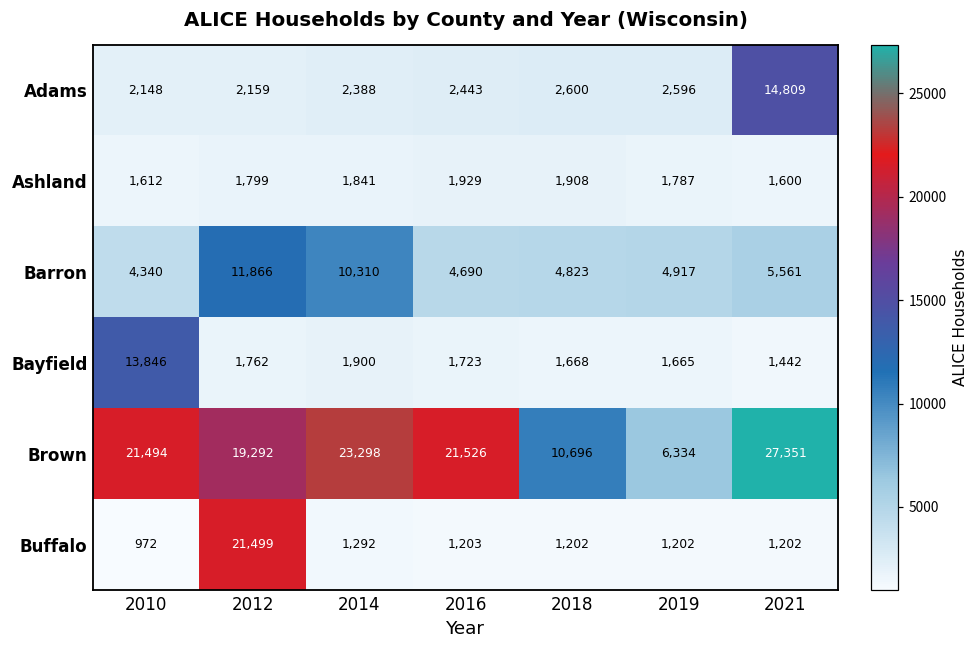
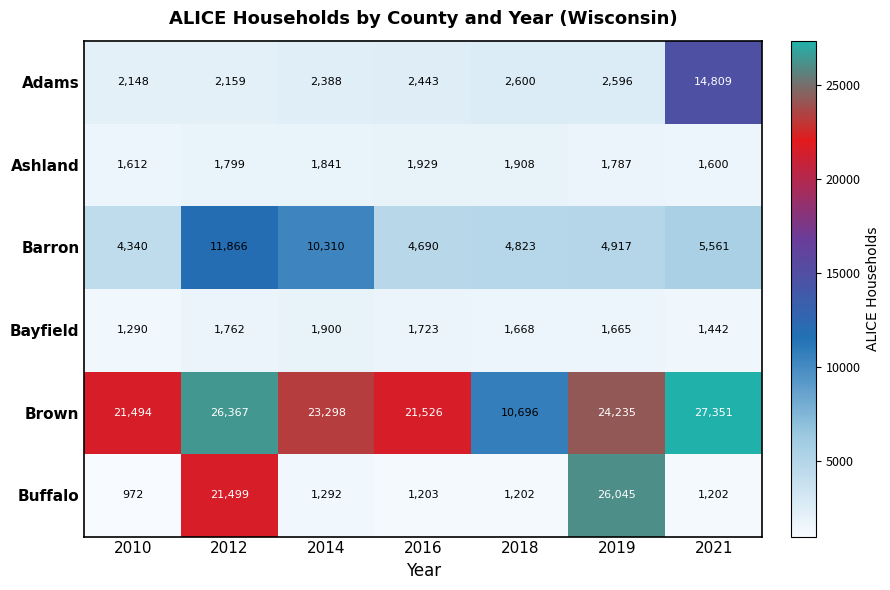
Bayfield, 2010: 13,846 -> 1,290
Brown, 2012: 19,292 -> 26,367
Brown, 2019: 6,334 -> 24,235
Buffalo, 2019: 1,202 -> 26,045
